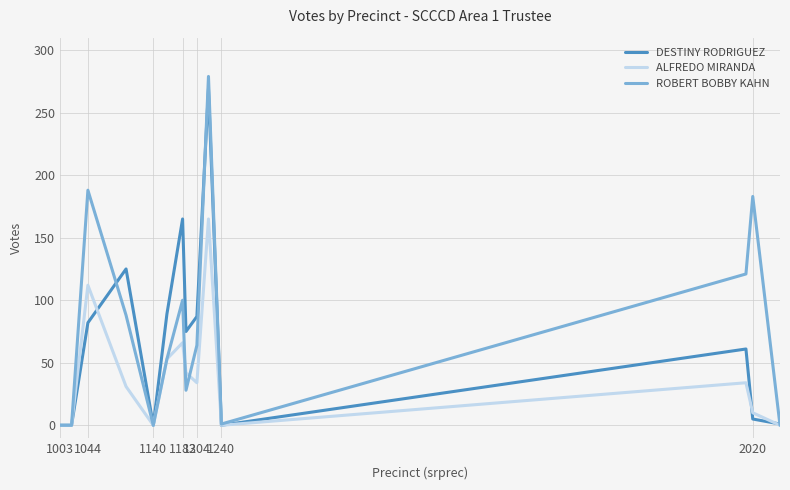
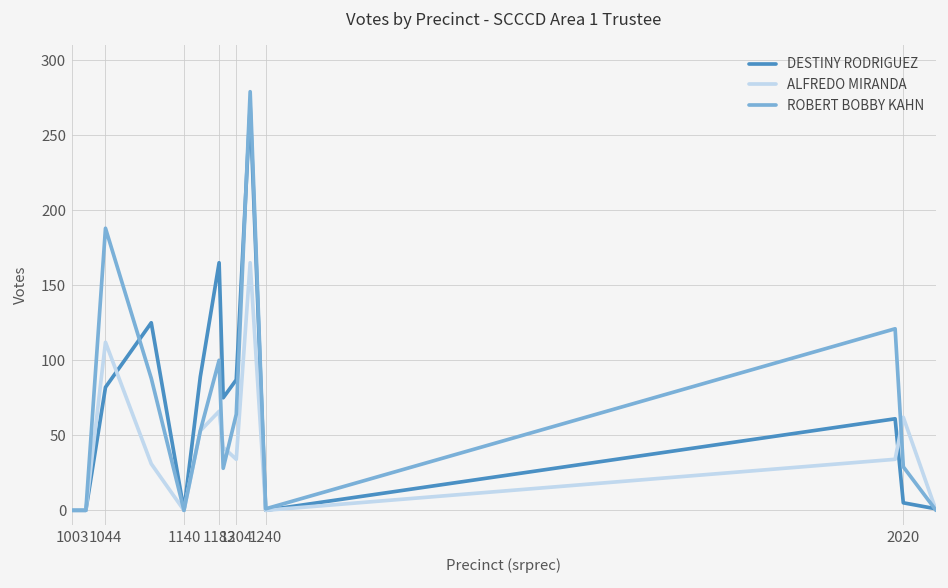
ALFREDO MIRANDA, 2020: 10 -> 62
ROBERT BOBBY KAHN, 2020: 183 -> 29
